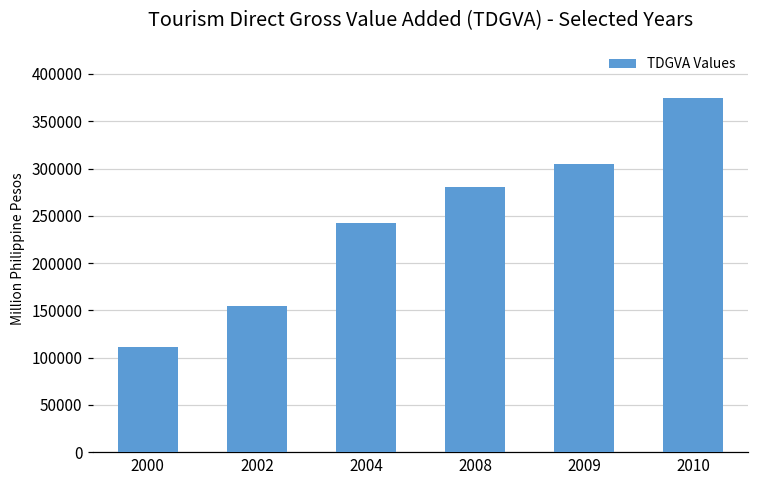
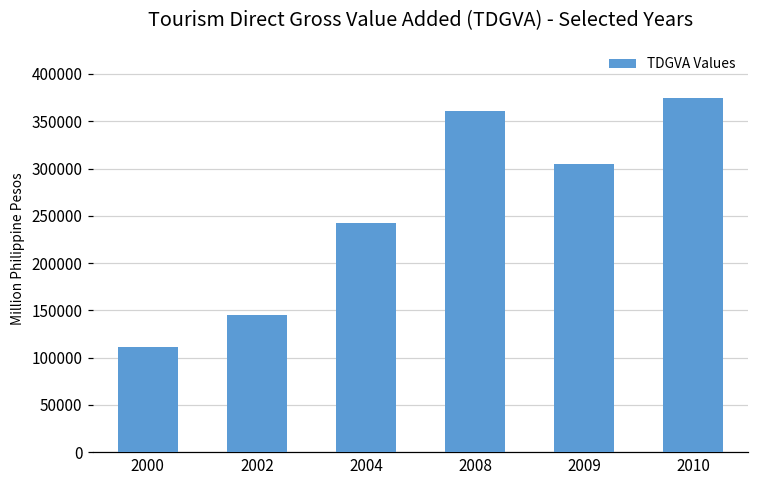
2002: 150000 -> 140000
2008: 280000 -> 360000
